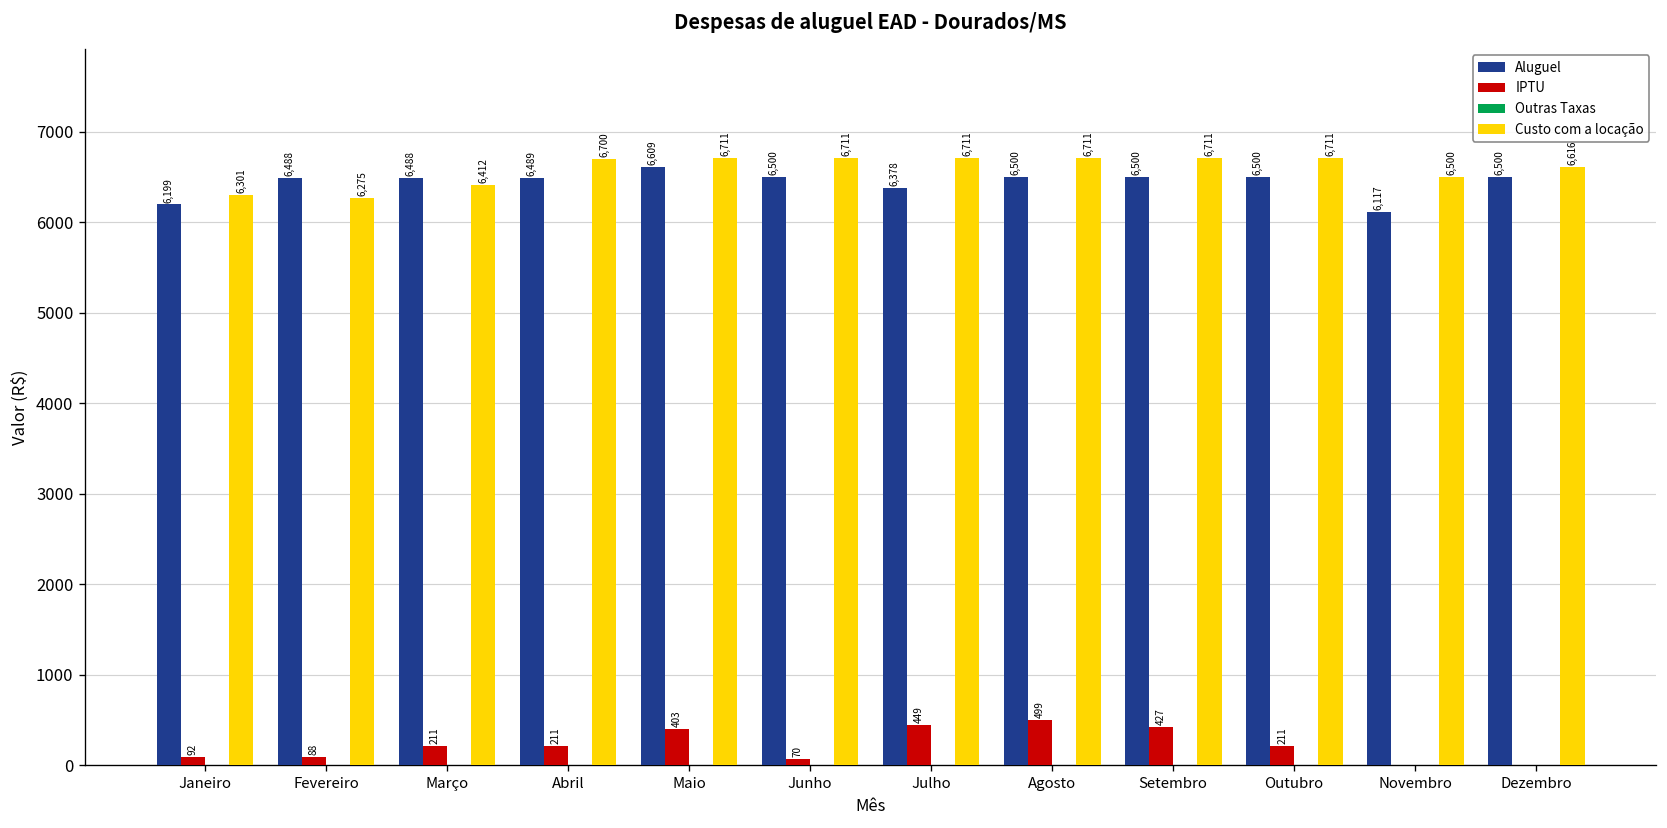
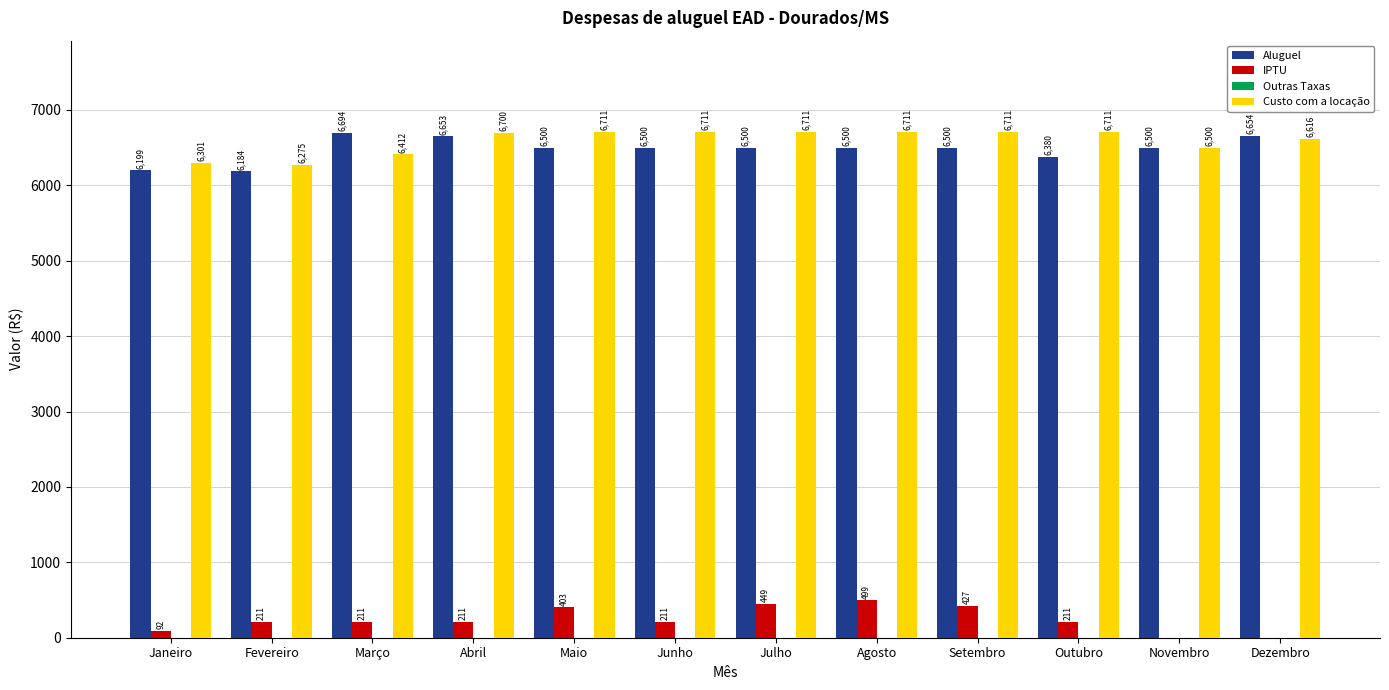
Aluguel, Fevereiro: 6,488 -> 6,184
IPTU, Fevereiro: 88 -> 211
Aluguel, Março: 6,488 -> 6,694
Aluguel, Abril: 6,489 -> 6,653
Aluguel, Maio: 6,609 -> 6,500
IPTU, Junho: 70 -> 211
Aluguel, Julho: 6,378 -> 6,500
Aluguel, Outubro: 6,500 -> 6,380
Aluguel, Novembro: 6,117 -> 6,500
Aluguel, Dezembro: 6,500 -> 6,654
